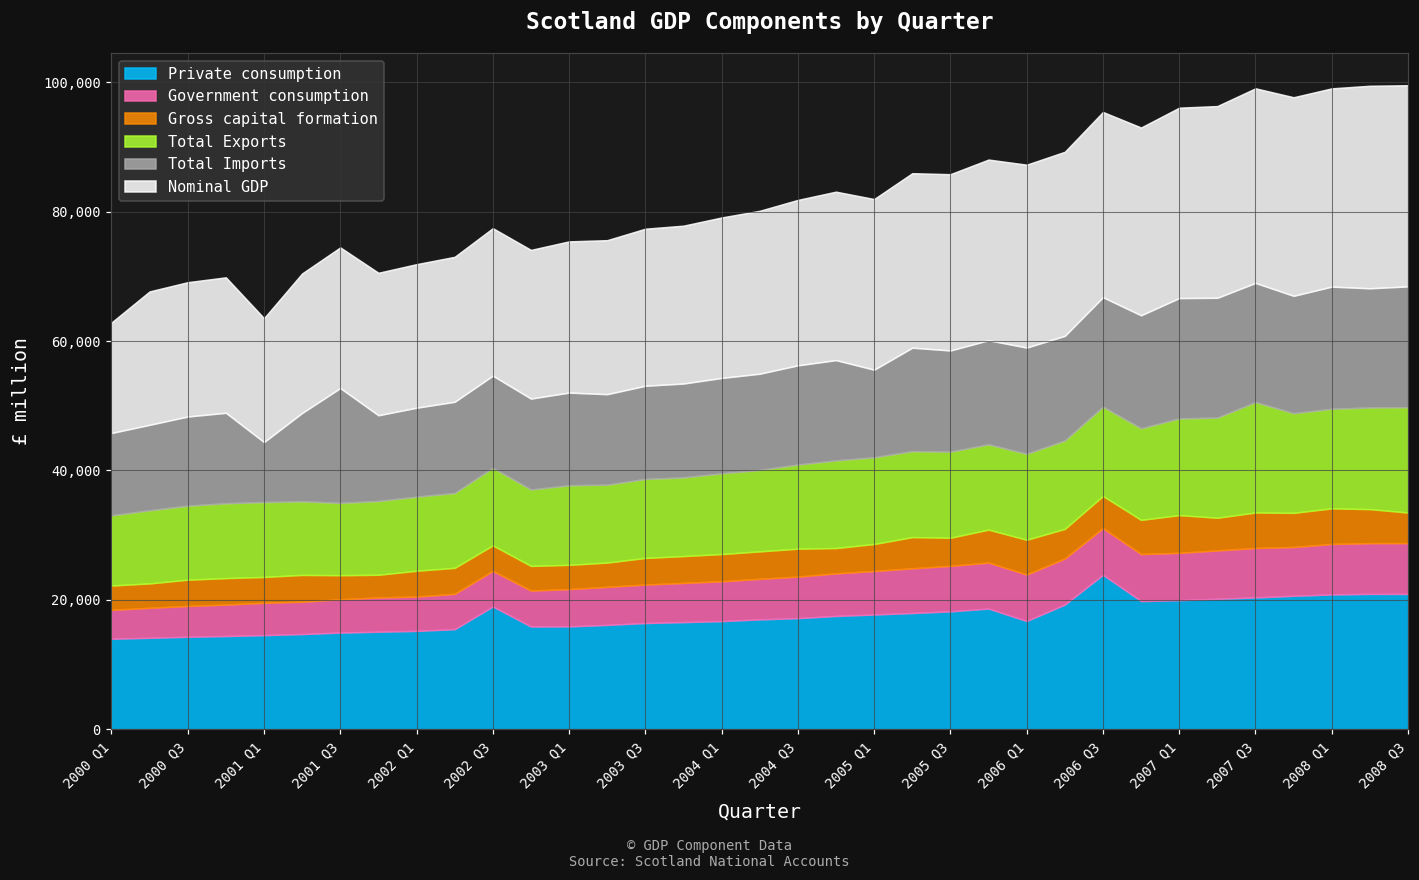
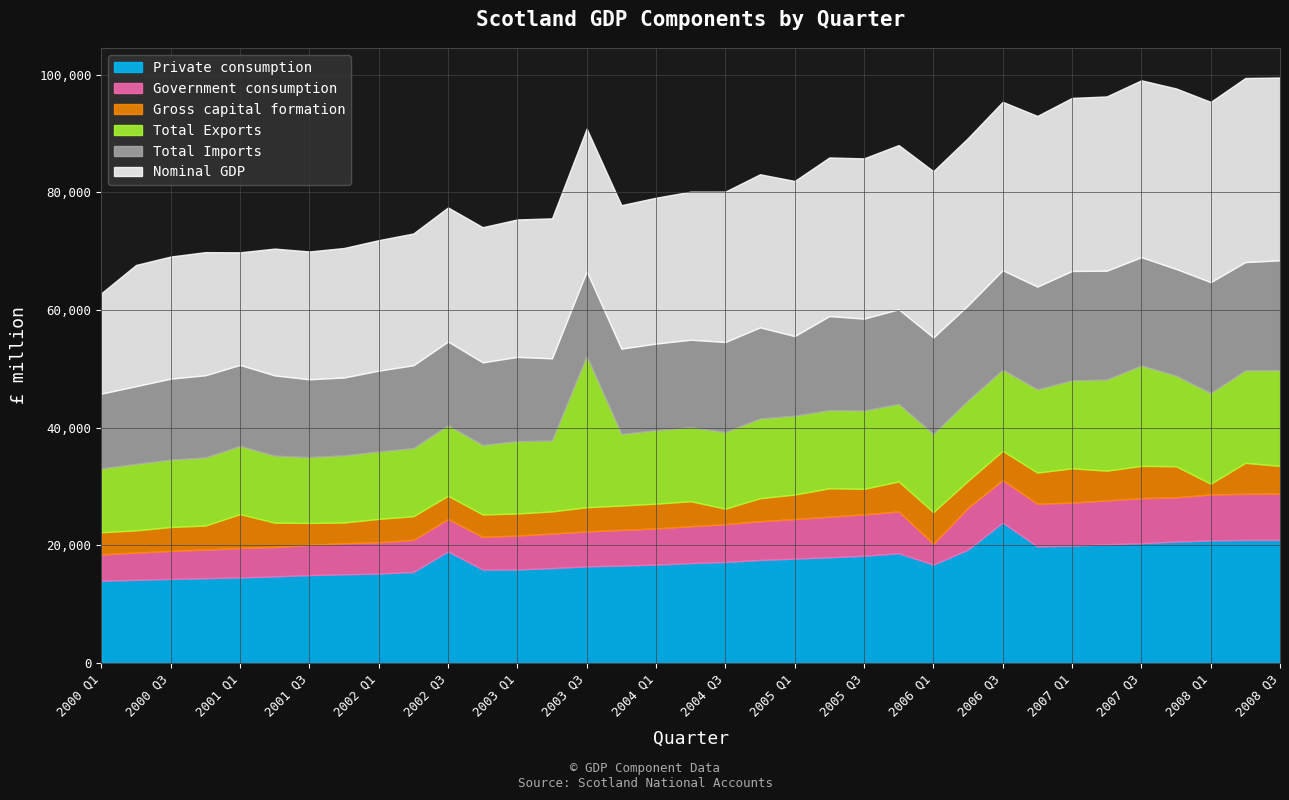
Gross capital formation, 2001 Q1: 4,000 -> 6,000
Total Imports, 2001 Q1: 9,000 -> 14,000
Total Imports, 2001 Q3: 18,000 -> 13,000
Total Exports, 2003 Q3: 12,000 -> 26,000
Gross capital formation, 2004 Q3: 4,000 -> 3,000
Government consumption, 2006 Q1: 7,000 -> 4,000
Gross capital formation, 2008 Q1: 6,000 -> 2,000
